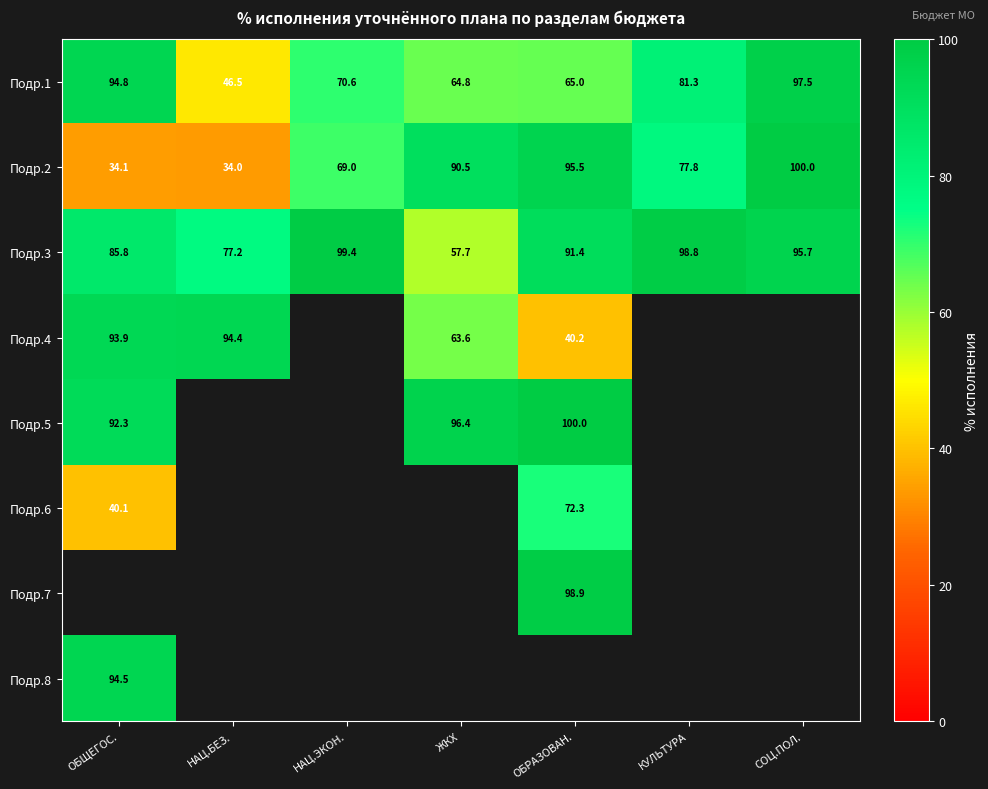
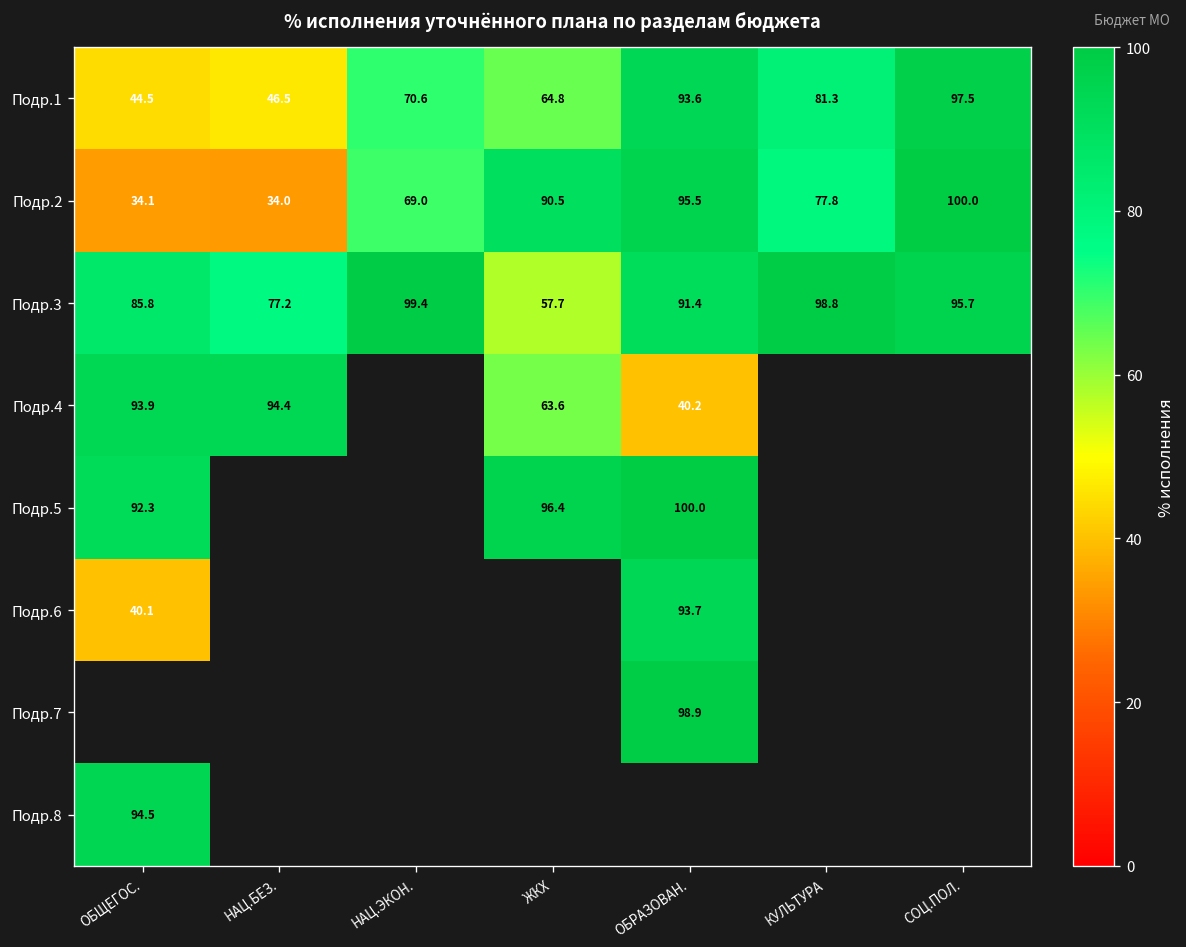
Подр.1, ОБЩЕГОС.: 94.8 -> 44.5
Подр.1, ОБРАЗОВАН.: 65.0 -> 93.6
Подр.6, ОБРАЗОВАН.: 72.3 -> 93.7
